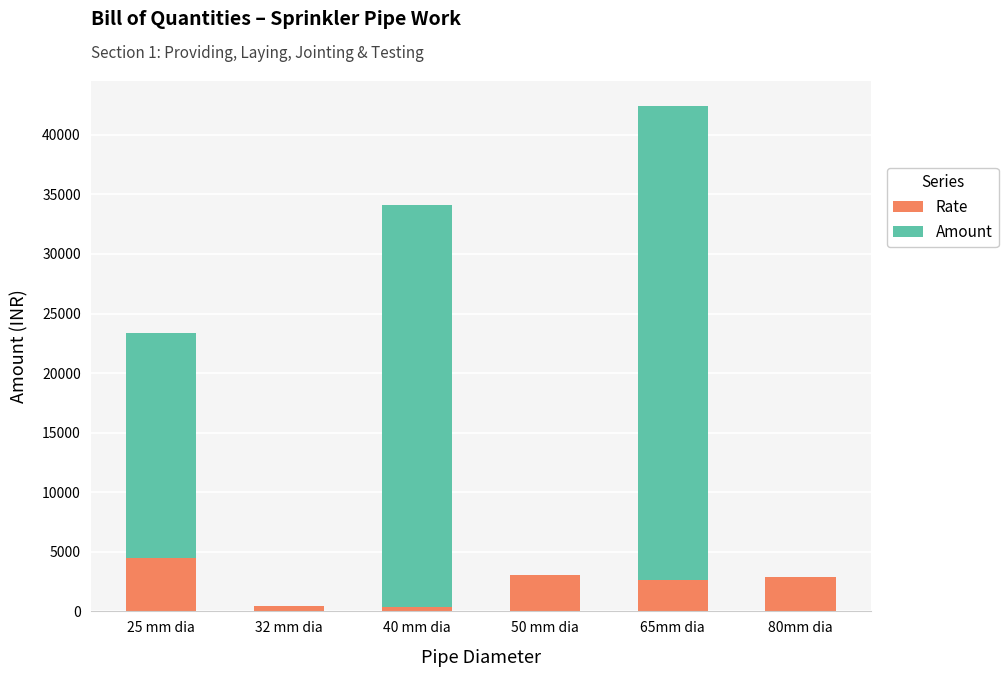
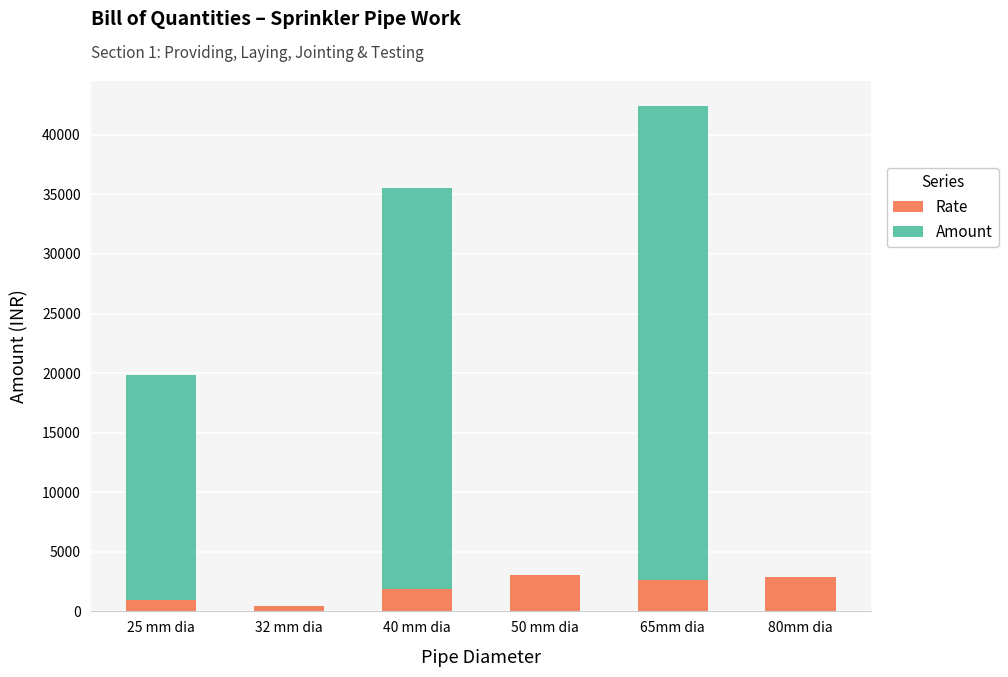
Rate, 25 mm dia: 4500 -> 1000
Rate, 40 mm dia: 400 -> 1900
